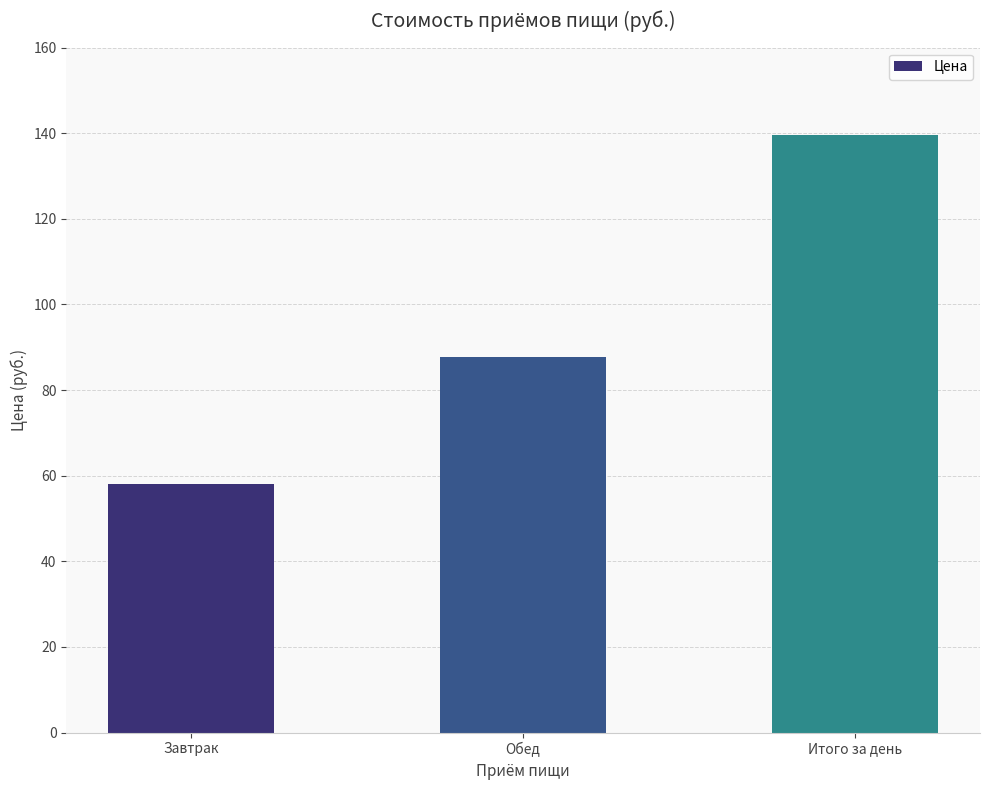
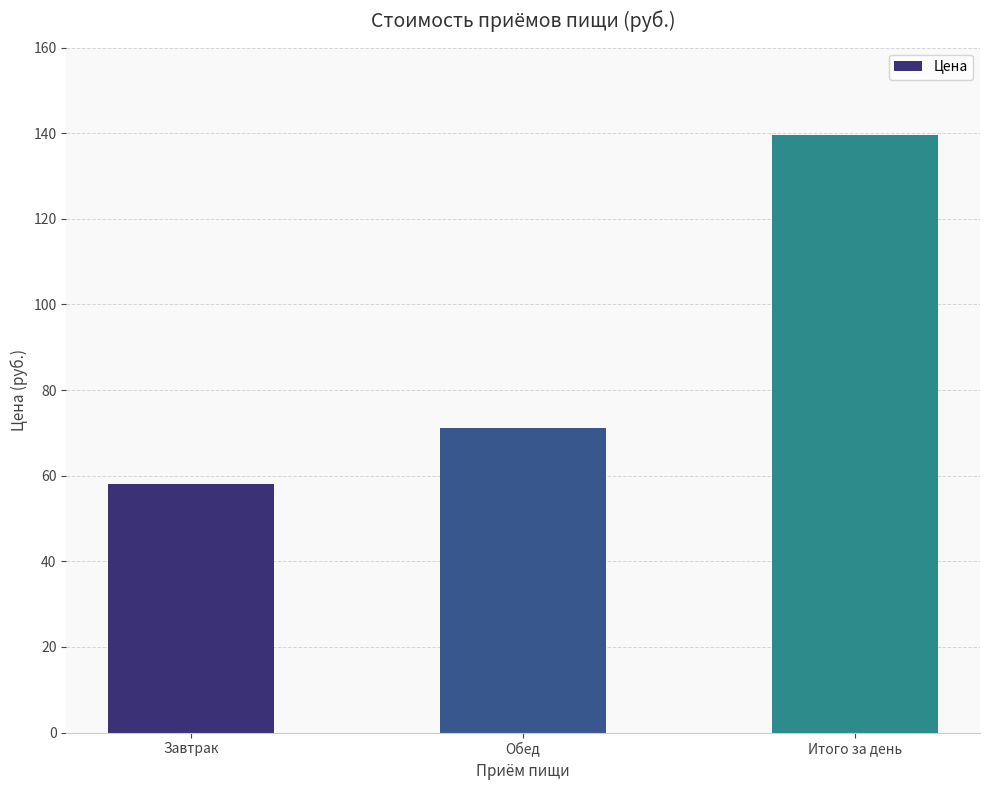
Обед: 88 -> 71
